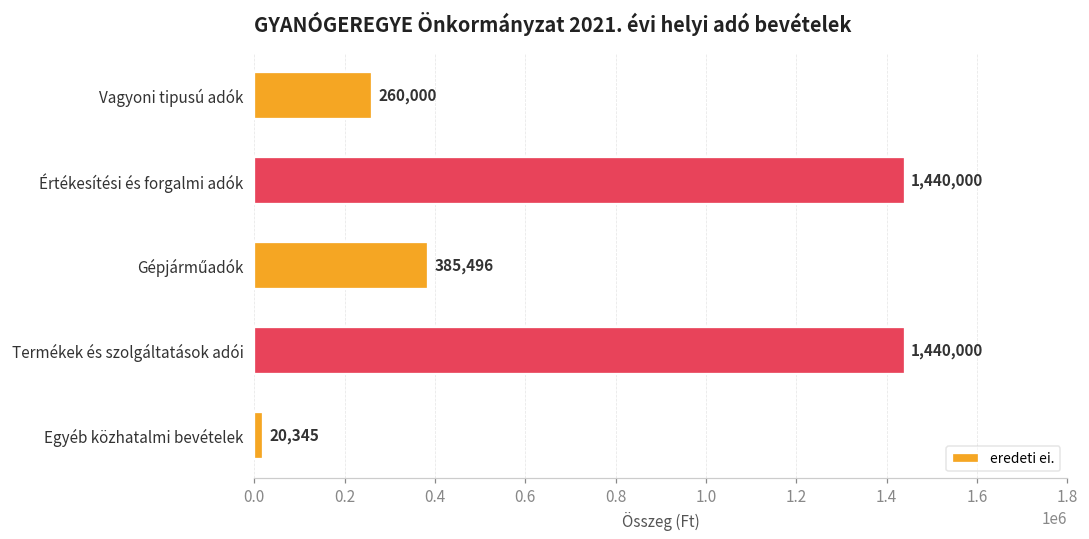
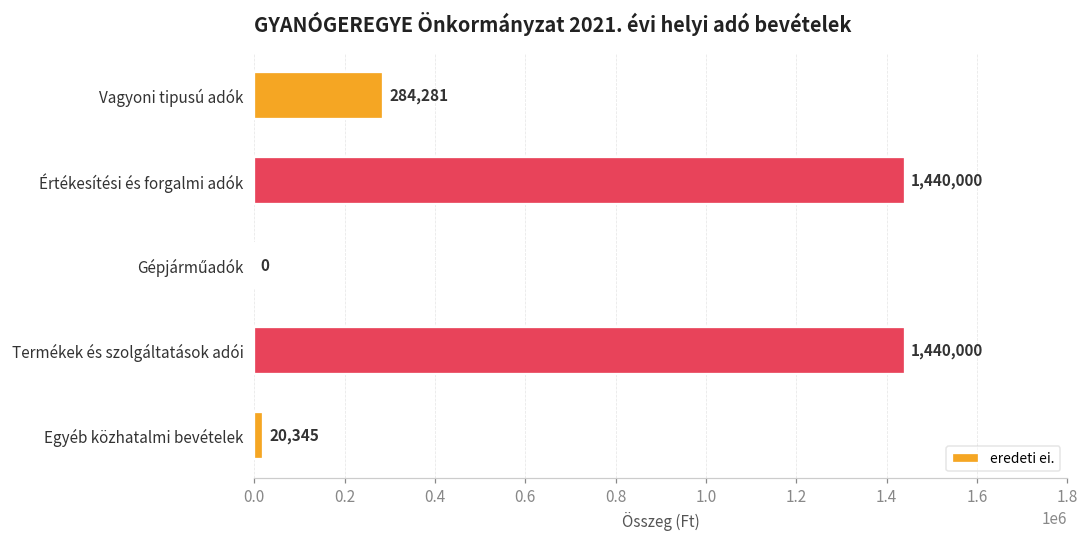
Vagyoni tipusú adók: 260,000 -> 284,281
Gépjárműadók: 385,496 -> 0
